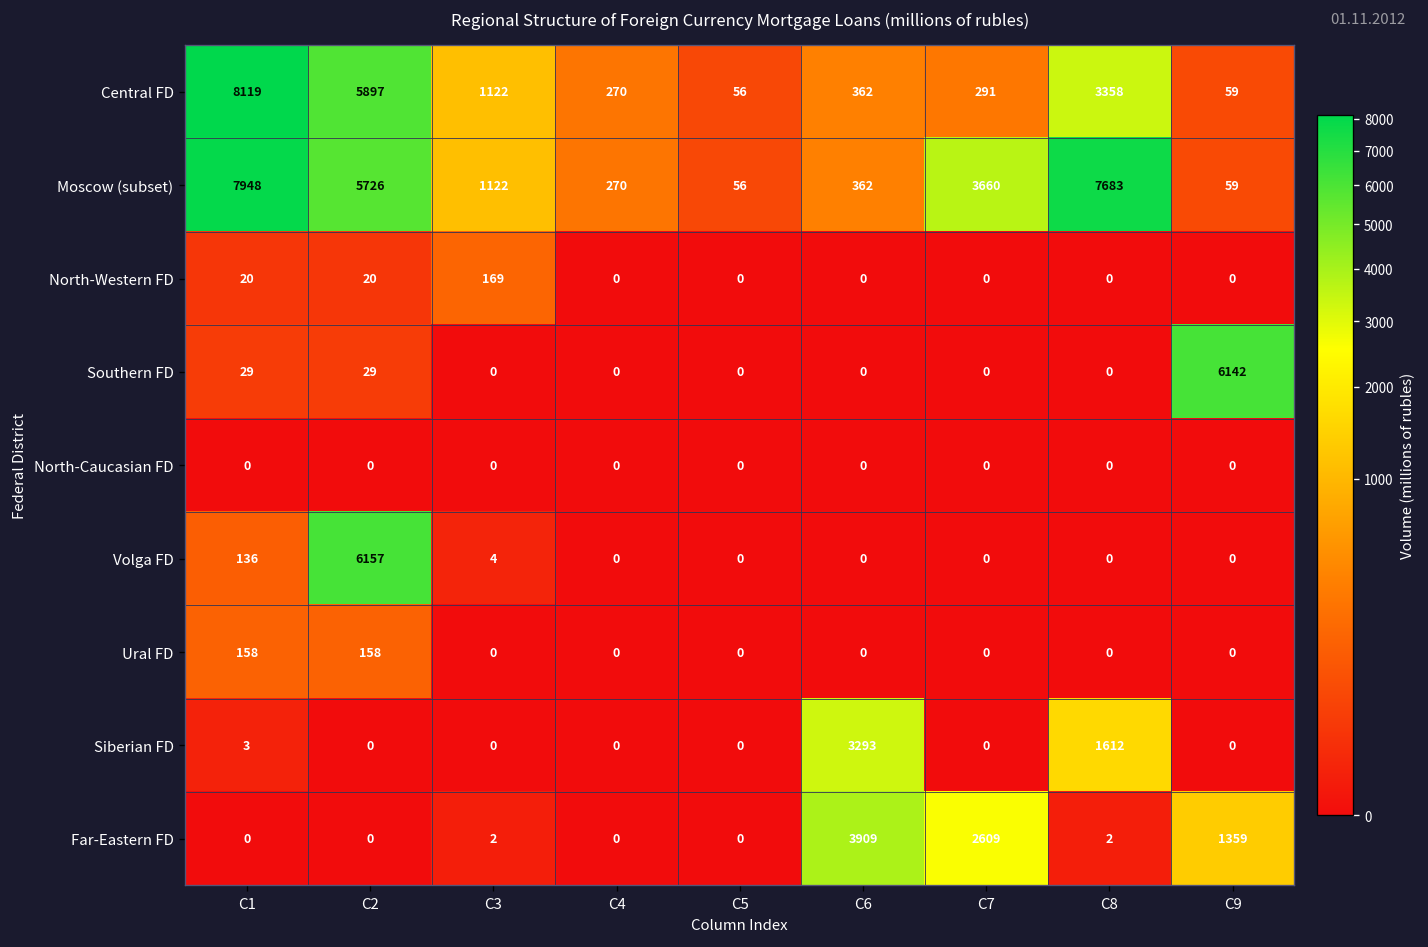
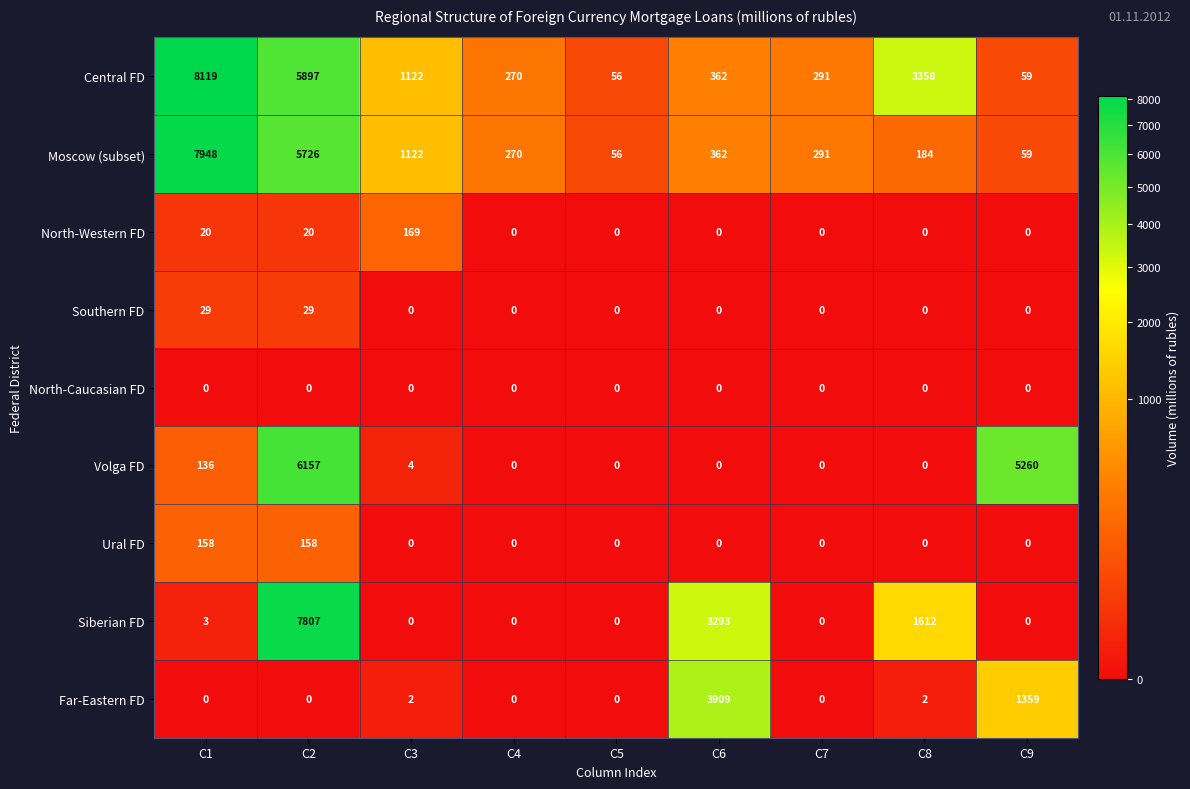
Moscow (subset), C7: 3660 -> 291
Moscow (subset), C8: 7683 -> 184
Southern FD, C9: 6142 -> 0
Volga FD, C9: 0 -> 5260
Siberian FD, C2: 0 -> 7807
Far-Eastern FD, C7: 2609 -> 0
